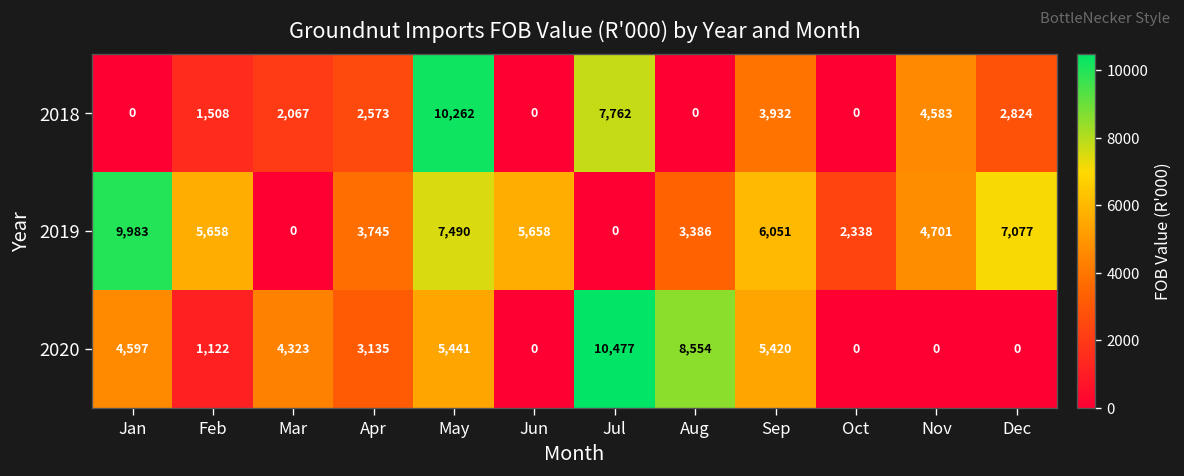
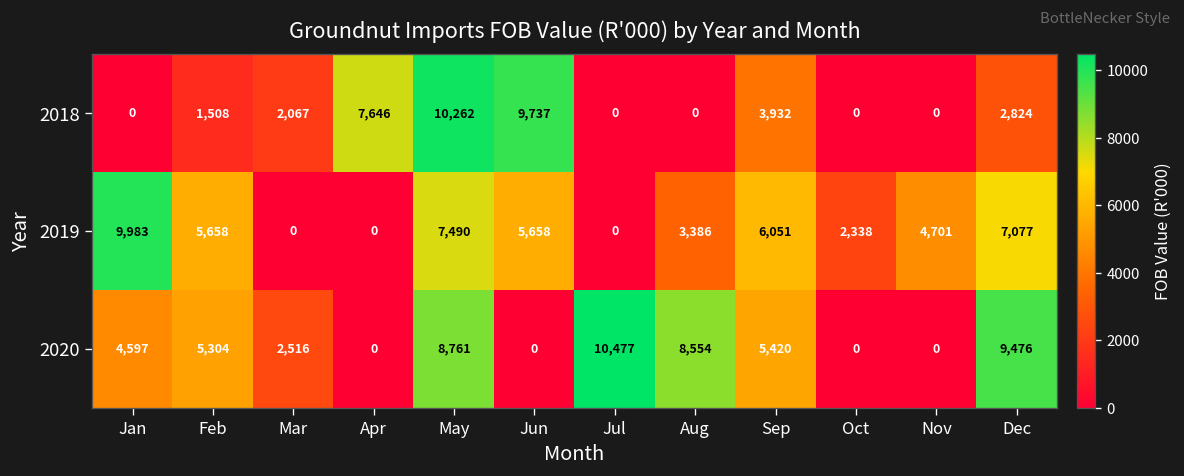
2018, Apr: 2,573 -> 7,646
2018, Jun: 0 -> 9,737
2018, Jul: 7,762 -> 0
2018, Nov: 4,583 -> 0
2019, Apr: 3,745 -> 0
2020, Feb: 1,122 -> 5,304
2020, Mar: 4,323 -> 2,516
2020, Apr: 3,135 -> 0
2020, May: 5,441 -> 8,761
2020, Dec: 0 -> 9,476
